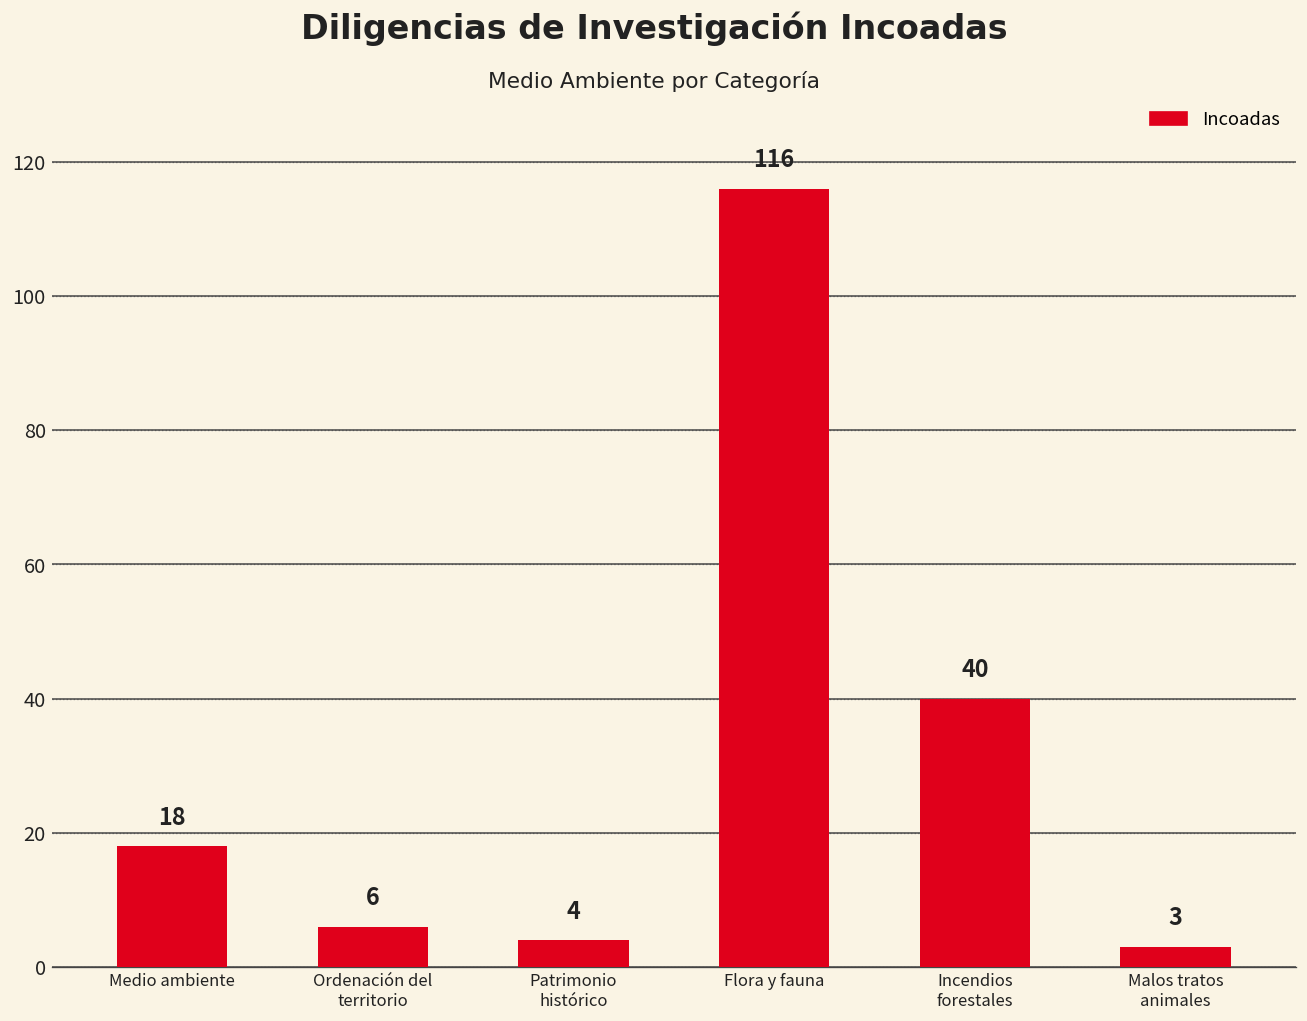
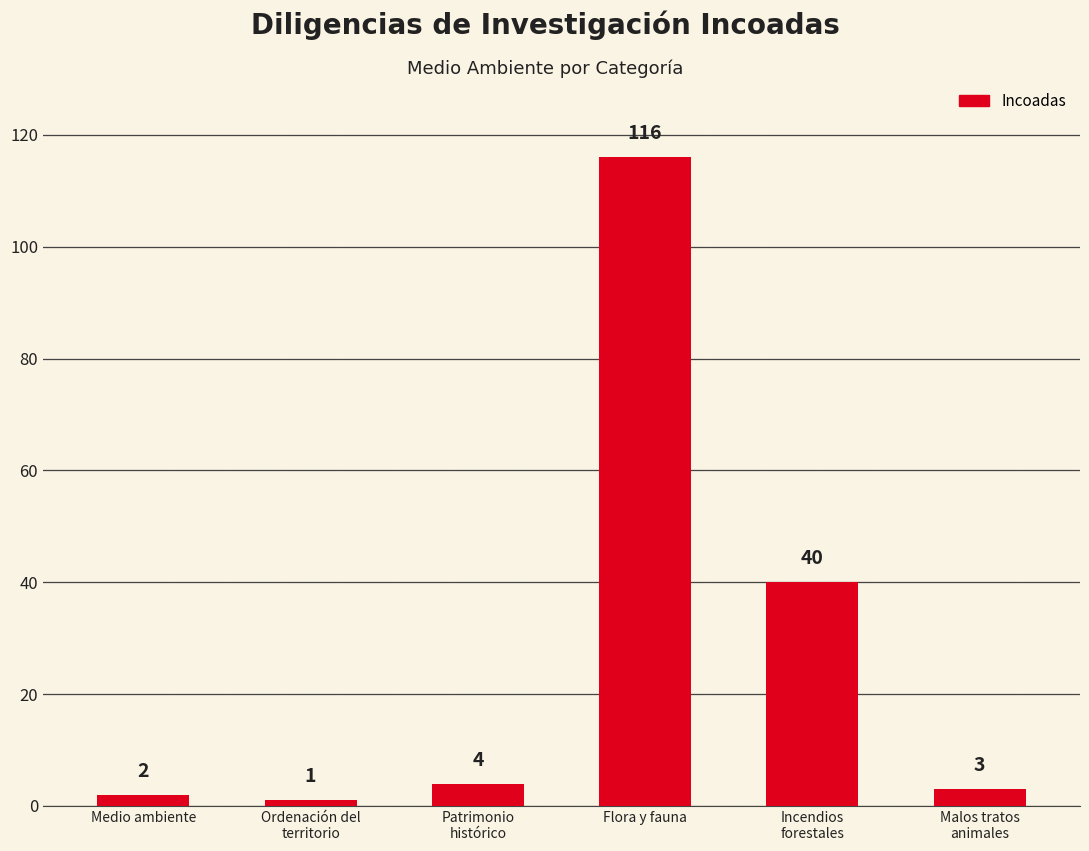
Medio ambiente: 18 -> 2
Ordenación del territorio: 6 -> 1
